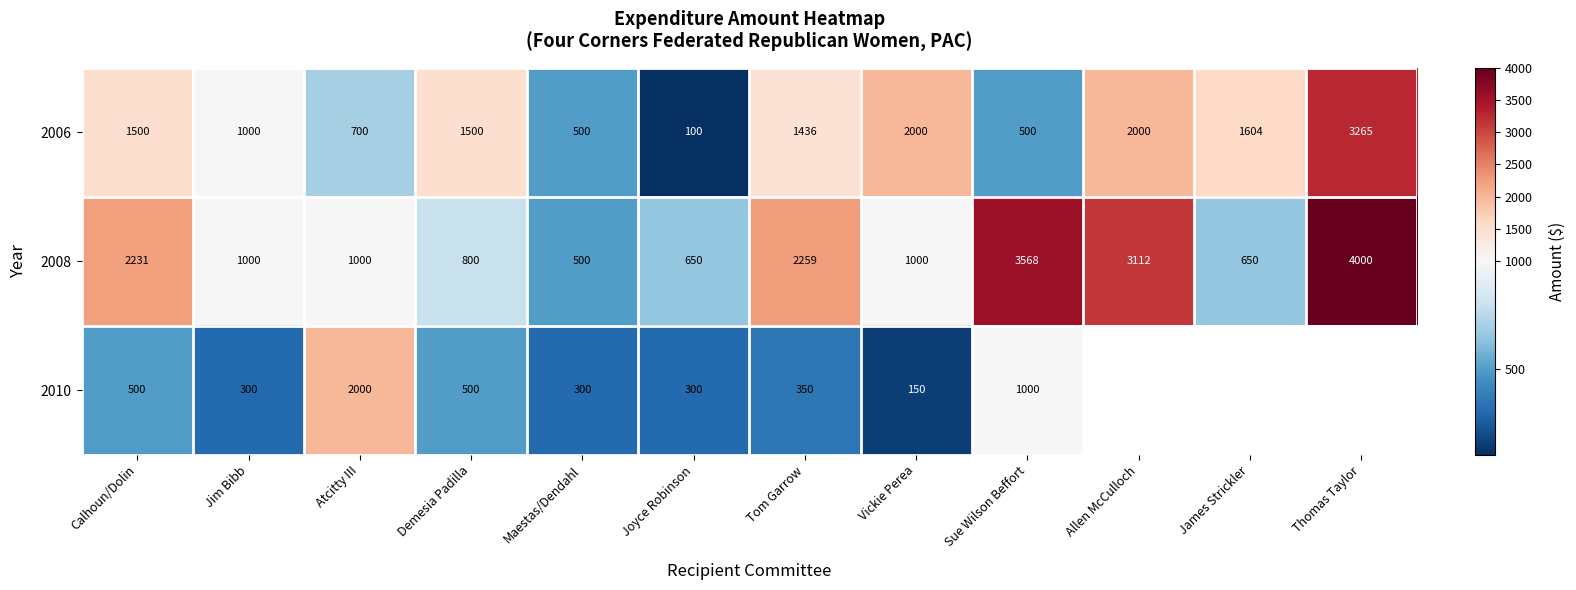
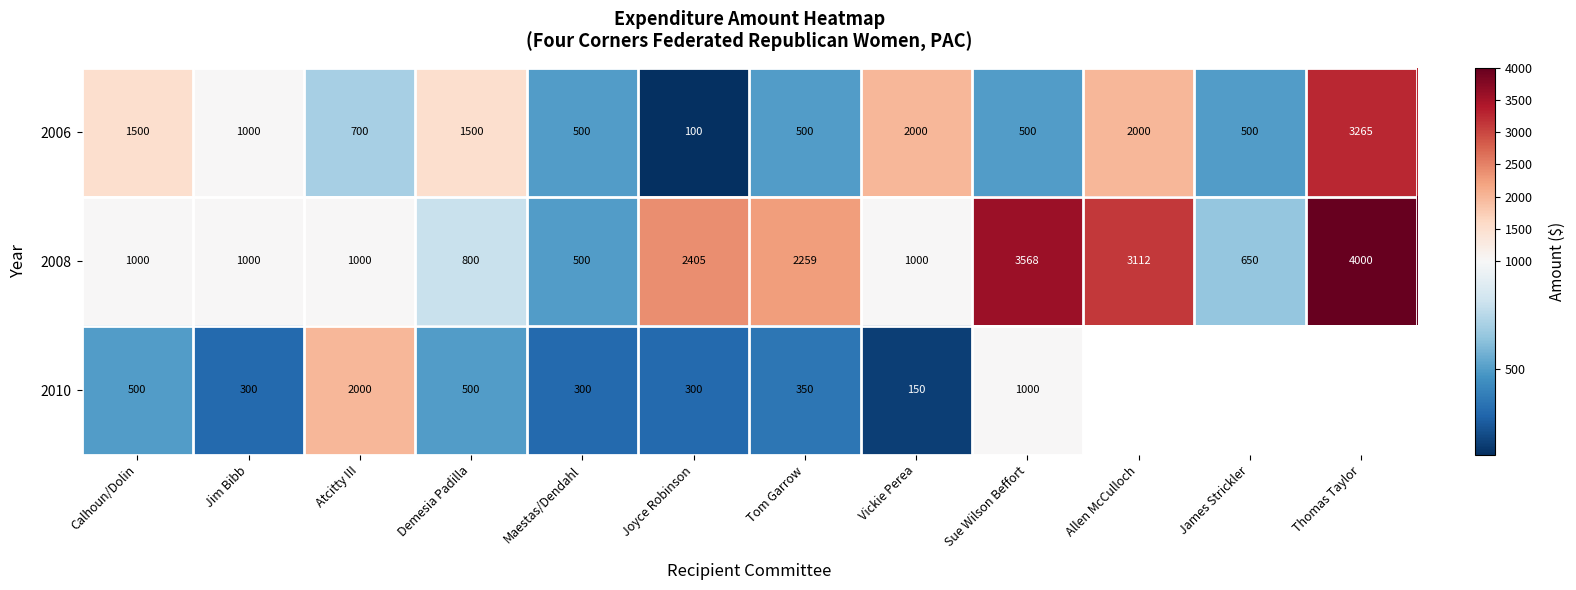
2006, Tom Garrow: 1436 -> 500
2006, James Strickler: 1604 -> 500
2008, Calhoun/Dolin: 2231 -> 1000
2008, Joyce Robinson: 650 -> 2405
